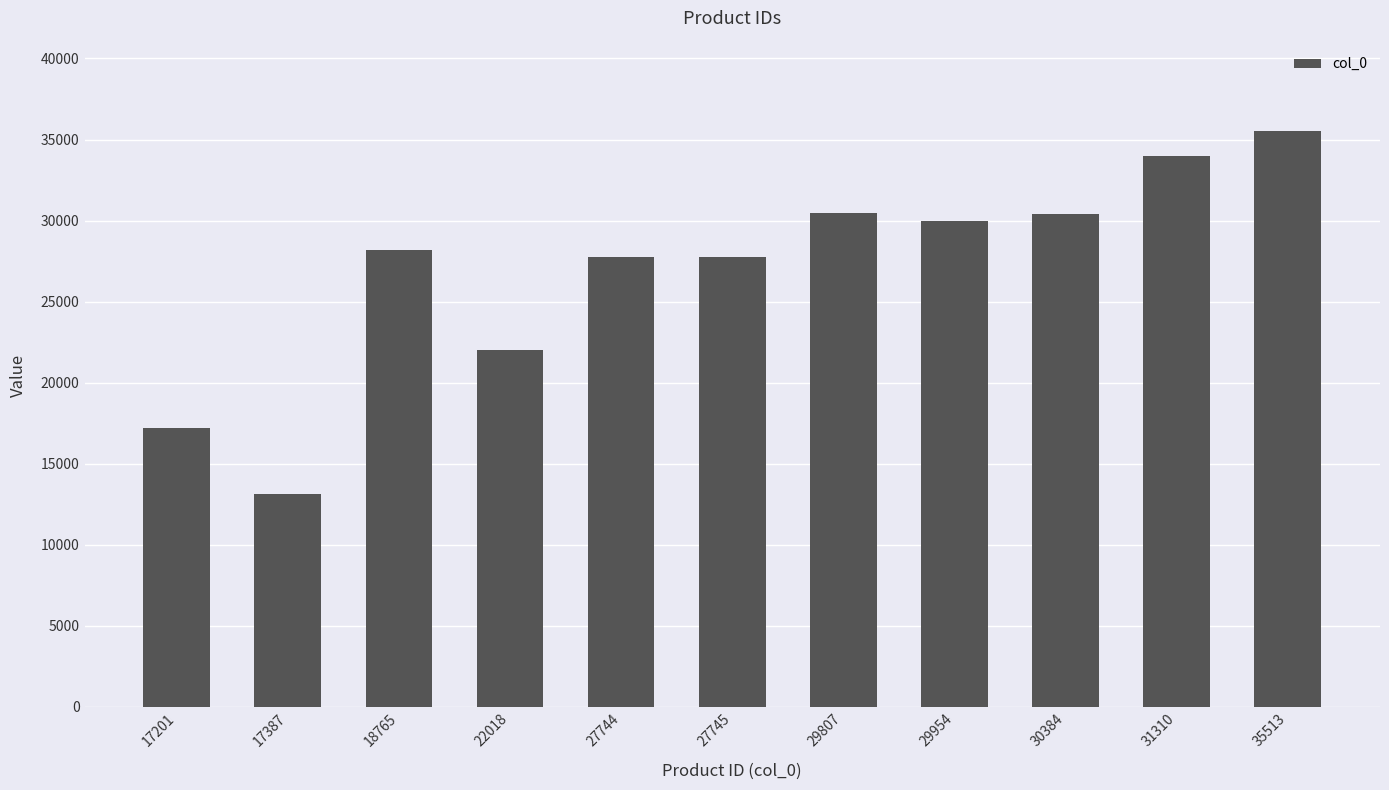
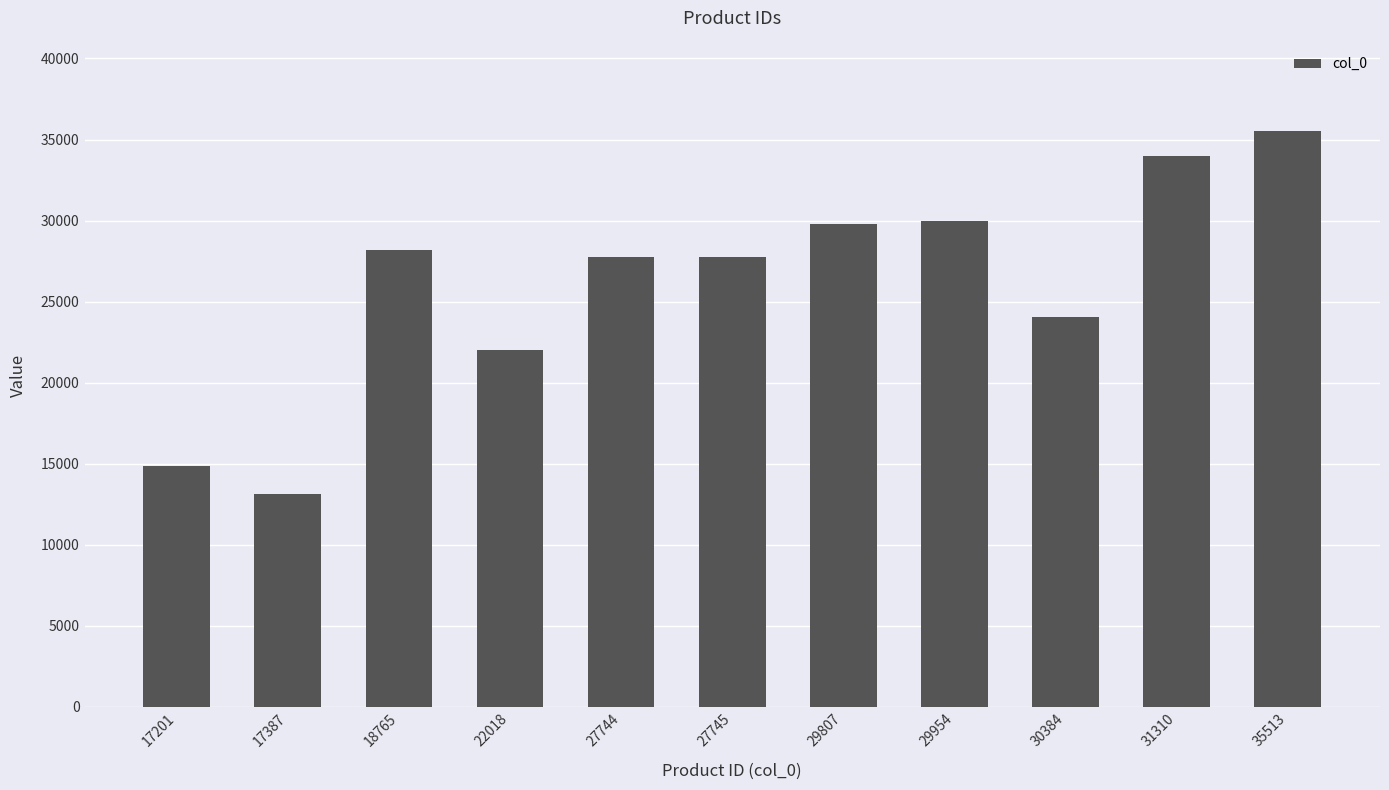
17201: 17200 -> 14900
29807: 30500 -> 29800
30384: 30400 -> 24100
